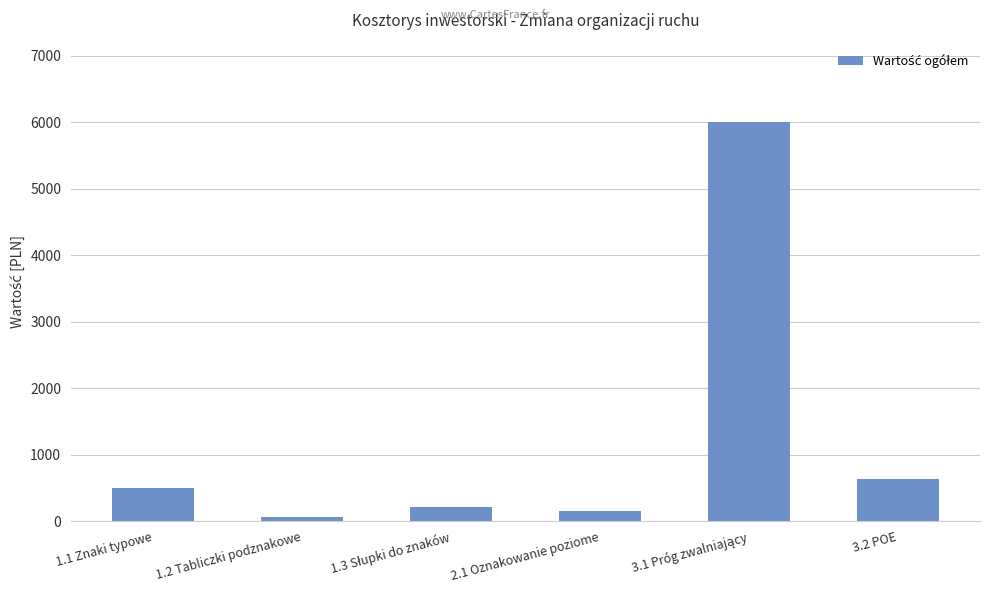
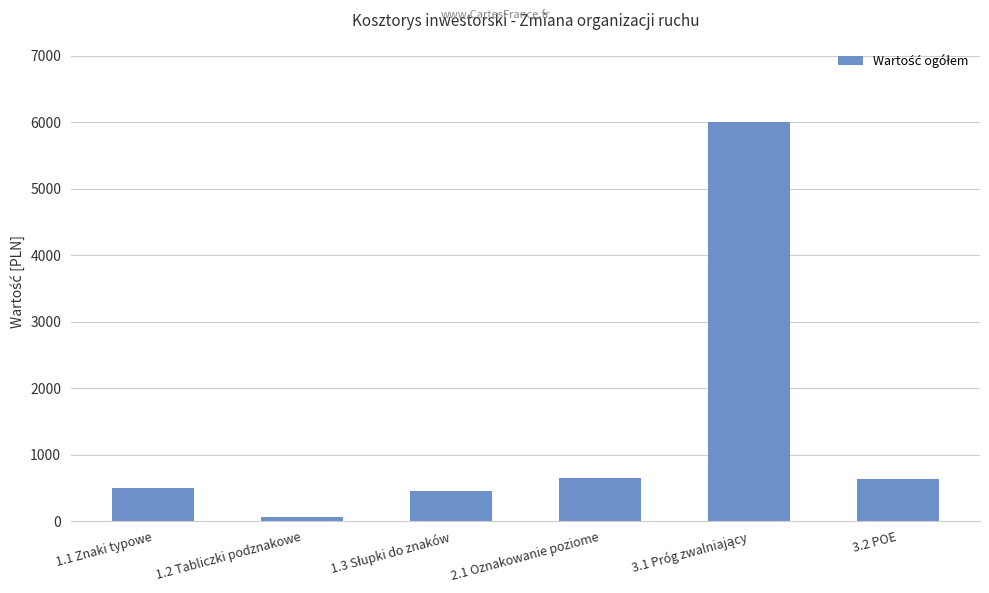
1.3 Słupki do znaków: 200 -> 500
2.1 Oznakowanie poziome: 200 -> 700
